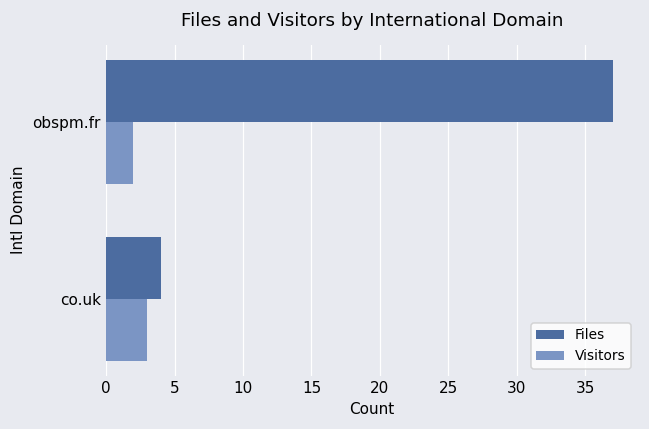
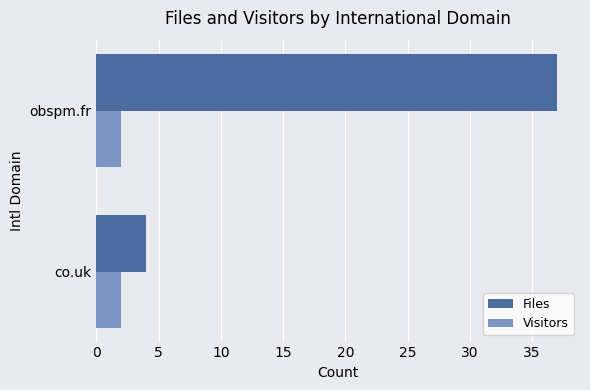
Visitors, co.uk: 3 -> 2
